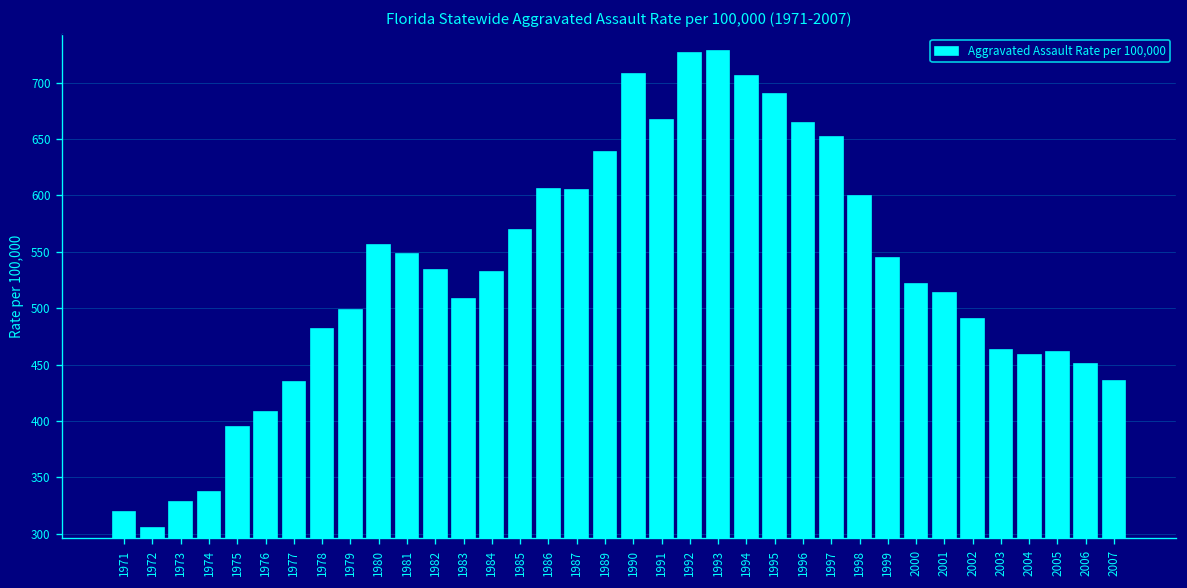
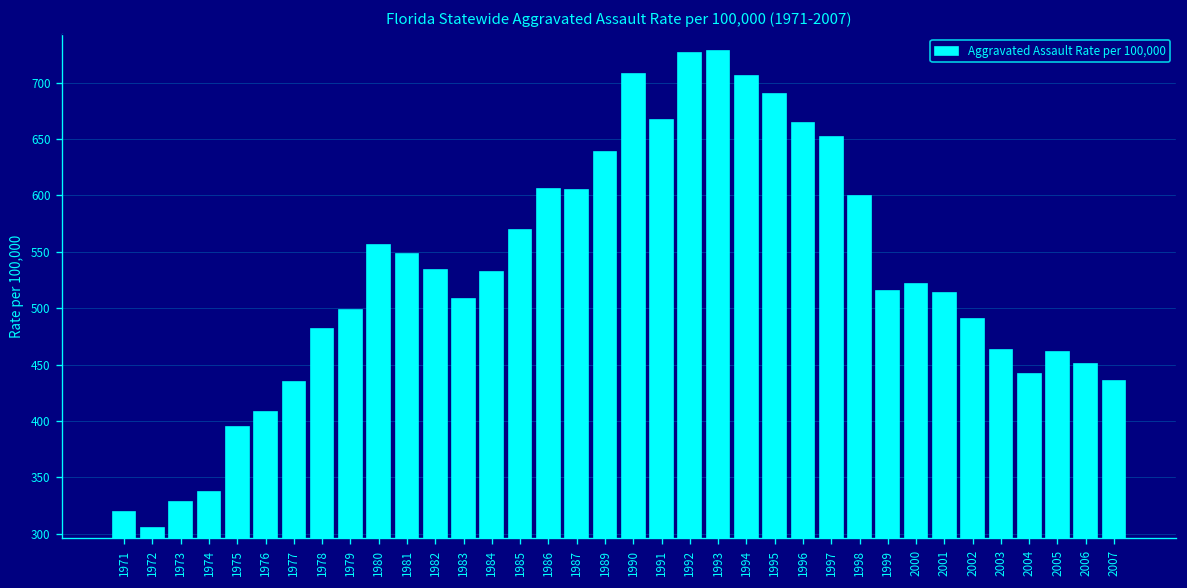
1999: 540 -> 520
2004: 460 -> 440
